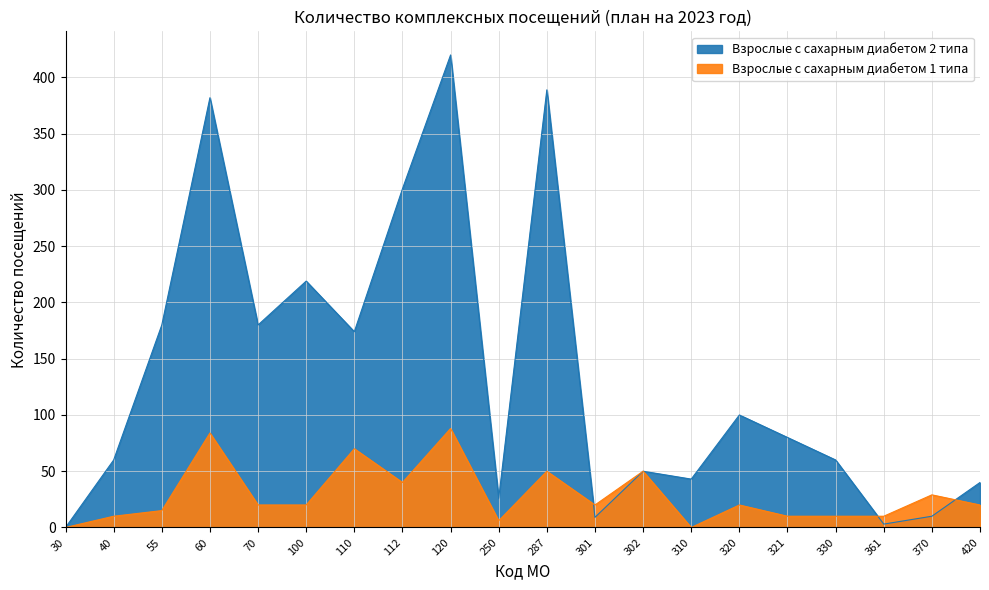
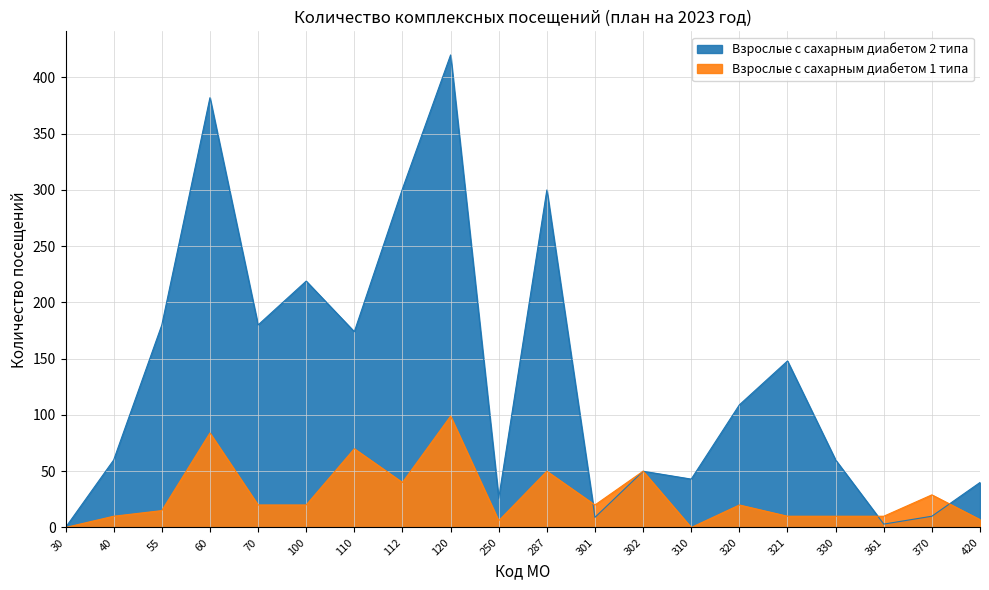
Взрослые с сахарным диабетом 1 типа, 120: 88 -> 99
Взрослые с сахарным диабетом 2 типа, 287: 389 -> 300
Взрослые с сахарным диабетом 2 типа, 320: 100 -> 109
Взрослые с сахарным диабетом 2 типа, 321: 80 -> 148
Взрослые с сахарным диабетом 1 типа, 420: 20 -> 7
